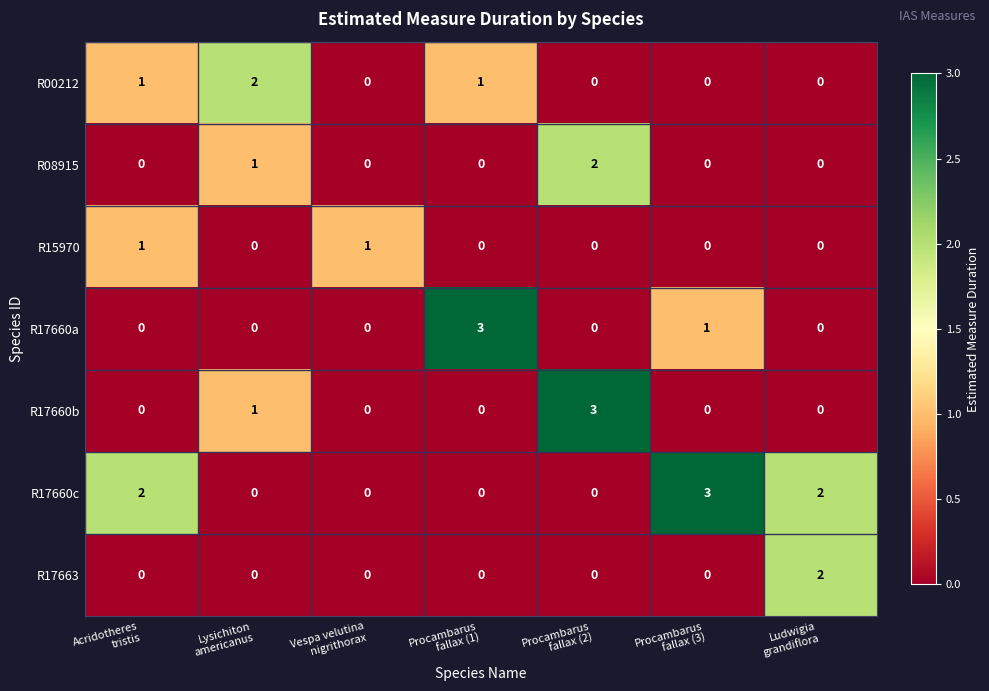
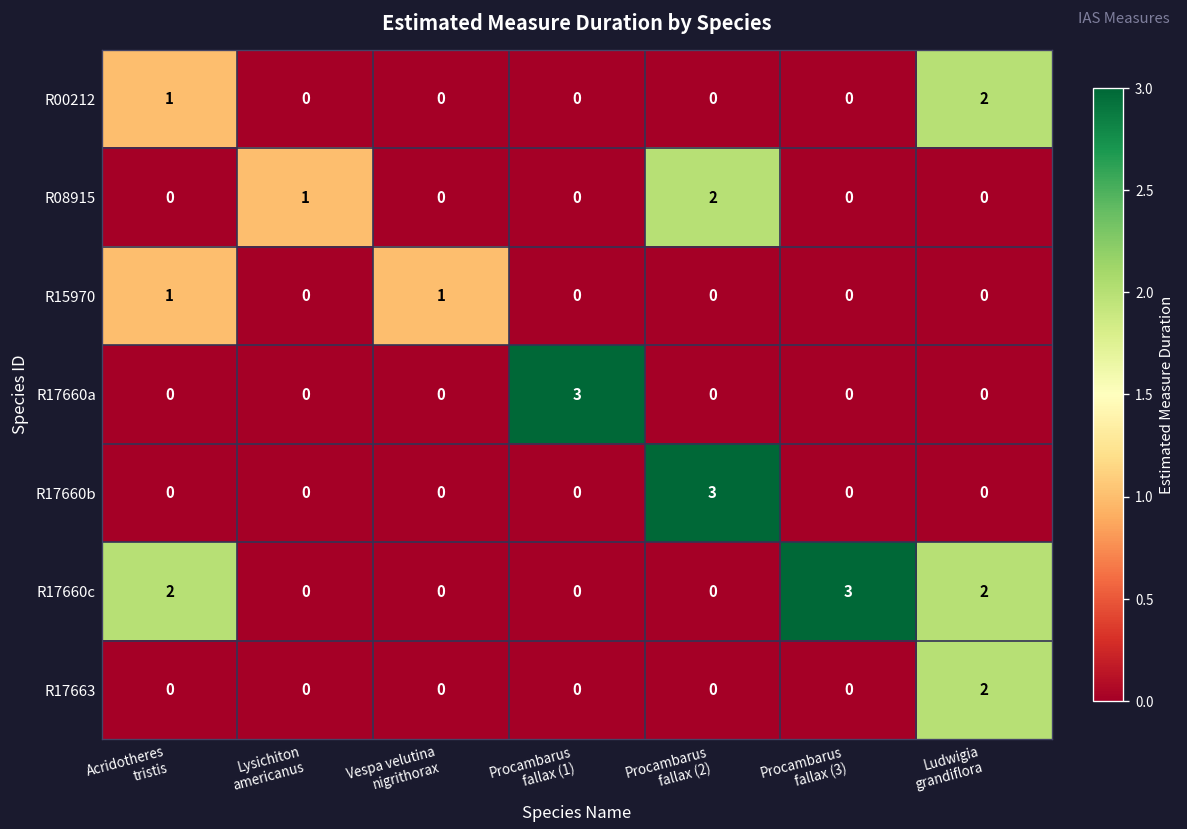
R00212, Lysichiton americanus: 2 -> 0
R00212, Procambarus fallax (1): 1 -> 0
R00212, Ludwigia grandiflora: 0 -> 2
R17660a, Procambarus fallax (3): 1 -> 0
R17660b, Lysichiton americanus: 1 -> 0
